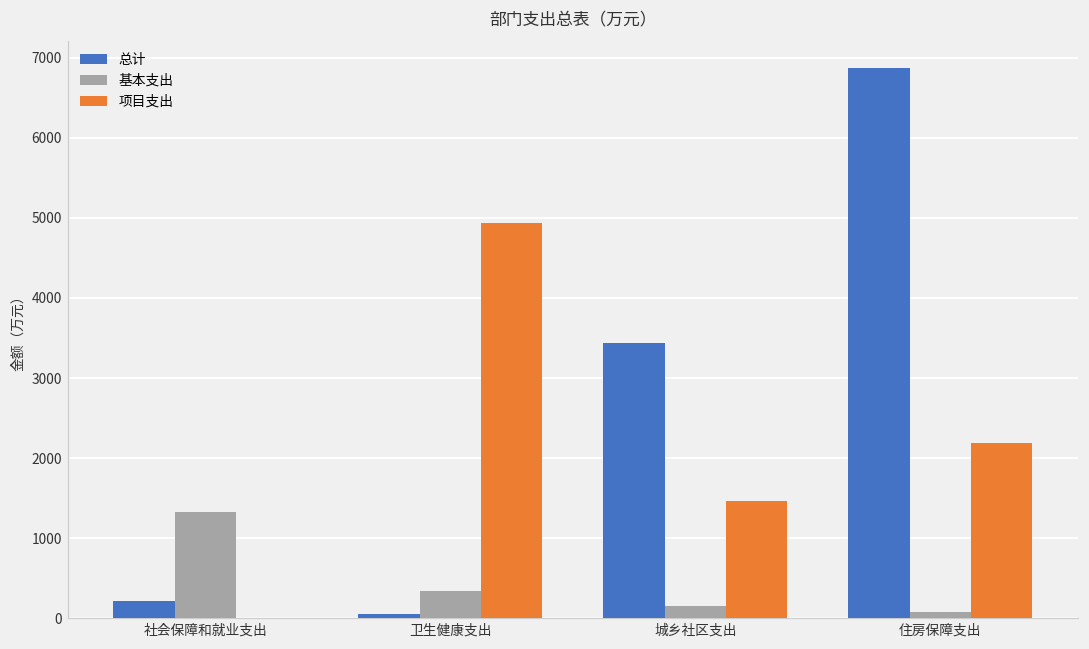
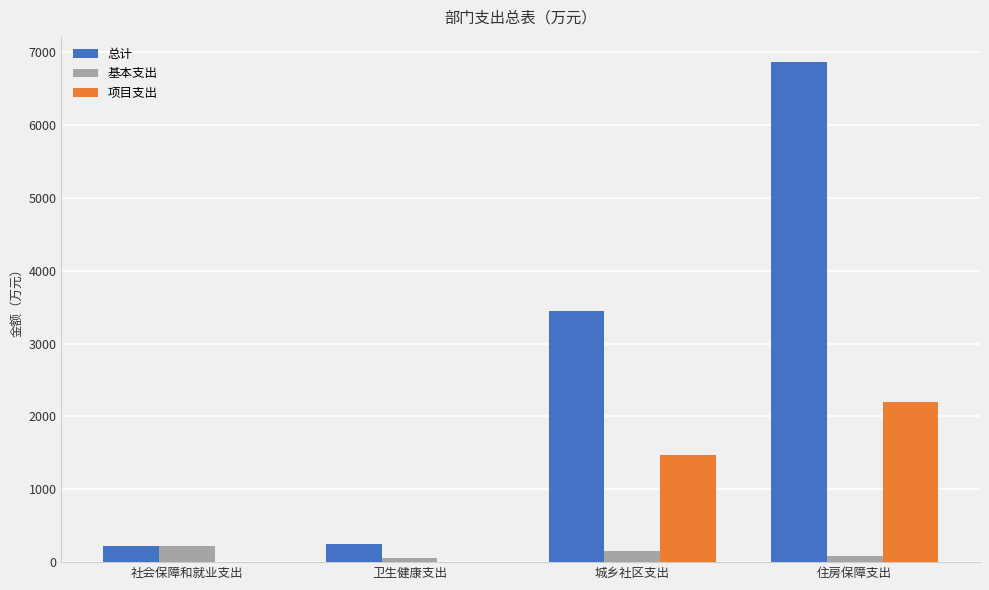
基本支出, 社会保障和就业支出: 1300 -> 200
总计, 卫生健康支出: 100 -> 300
基本支出, 卫生健康支出: 300 -> 100
项目支出, 卫生健康支出: 4900 -> 0
